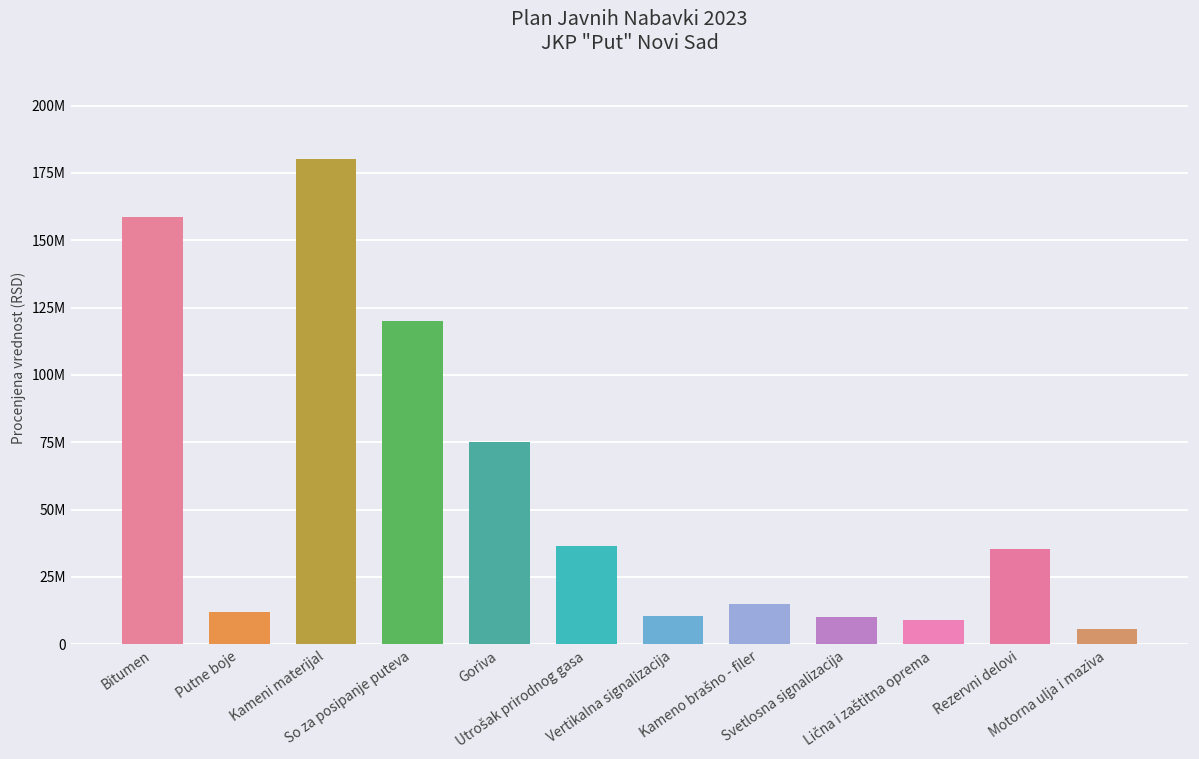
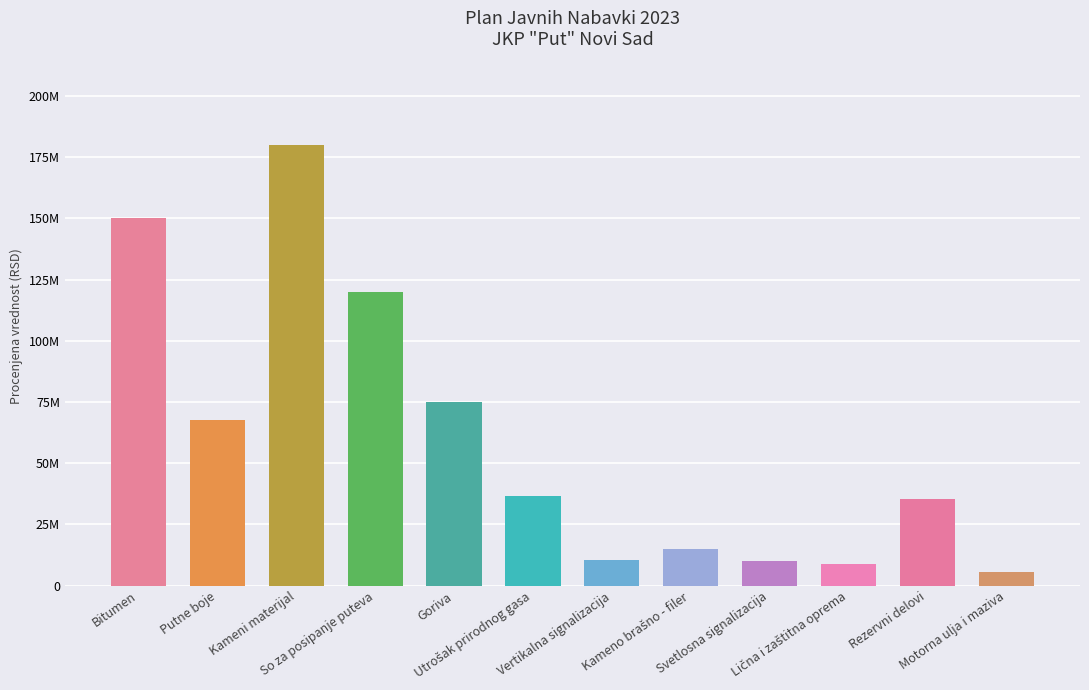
Bitumen: 159000000 -> 150000000
Putne boje: 12000000 -> 68000000
